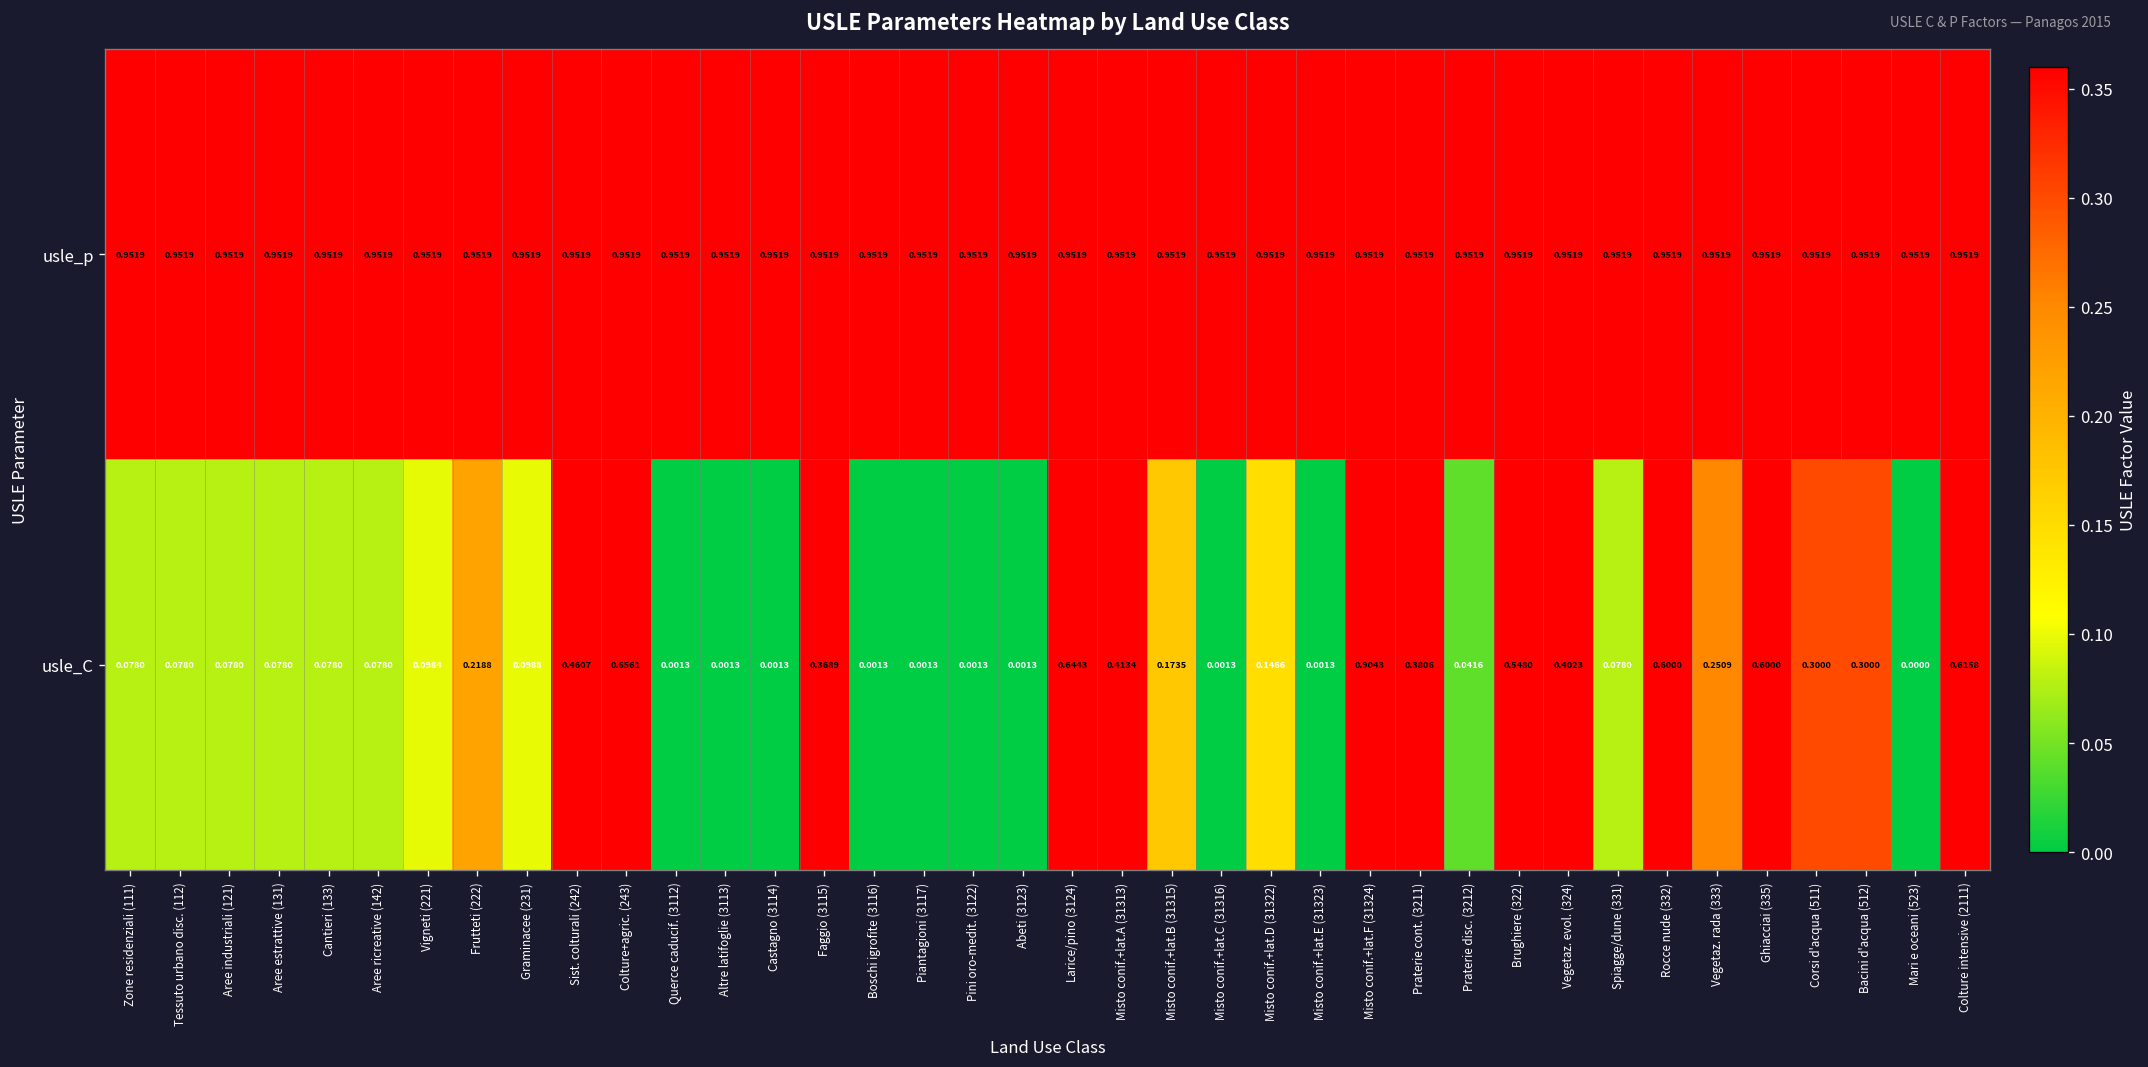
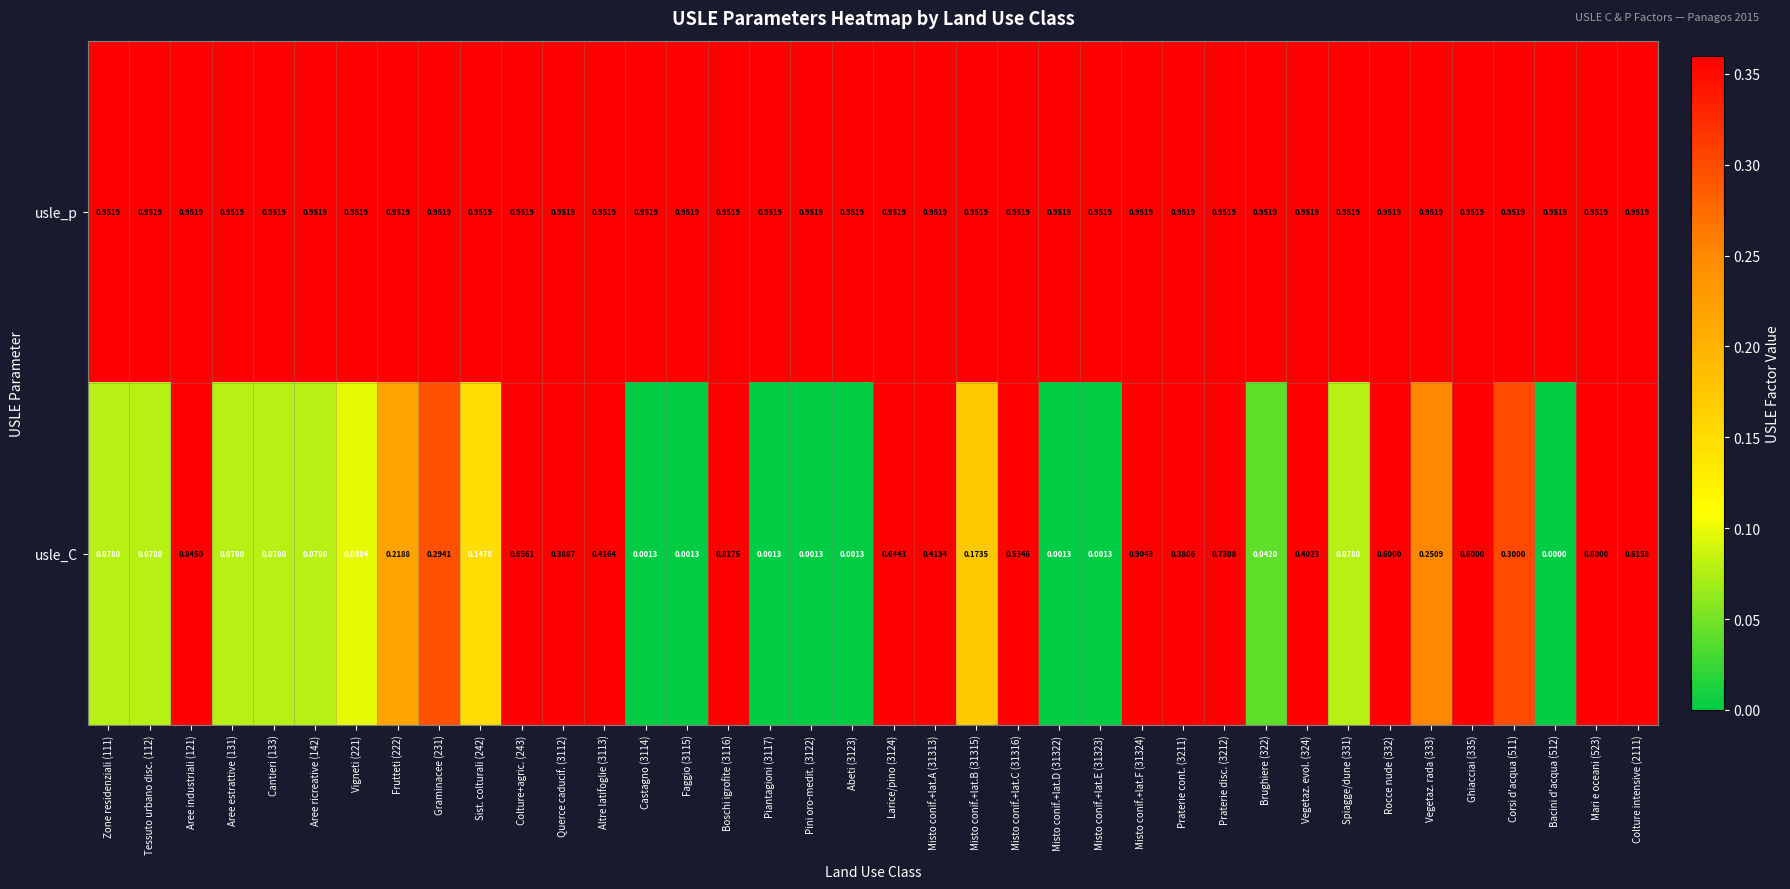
usle_C, Aree industriali (121): 0.0780 -> 0.8450
usle_C, Graminacee (231): 0.0988 -> 0.2941
usle_C, Sist. colturali (242): 0.4607 -> 0.1478
usle_C, Querce caducif. (3112): 0.0013 -> 0.3887
usle_C, Altre latifoglie (3113): 0.0013 -> 0.4164
usle_C, Faggio (3115): 0.3689 -> 0.0013
usle_C, Boschi igrofite (3116): 0.0013 -> 0.8175
usle_C, Misto conif.+lat.C (31316): 0.0013 -> 0.5346
usle_C, Misto conif.+lat.D (31322): 0.1466 -> 0.0013
usle_C, Praterie disc. (3212): 0.0416 -> 0.7308
usle_C, Brughiere (322): 0.5480 -> 0.0420
usle_C, Bacini d'acqua (512): 0.3000 -> 0.0000
usle_C, Mari e oceani (523): 0.0000 -> 0.8000
